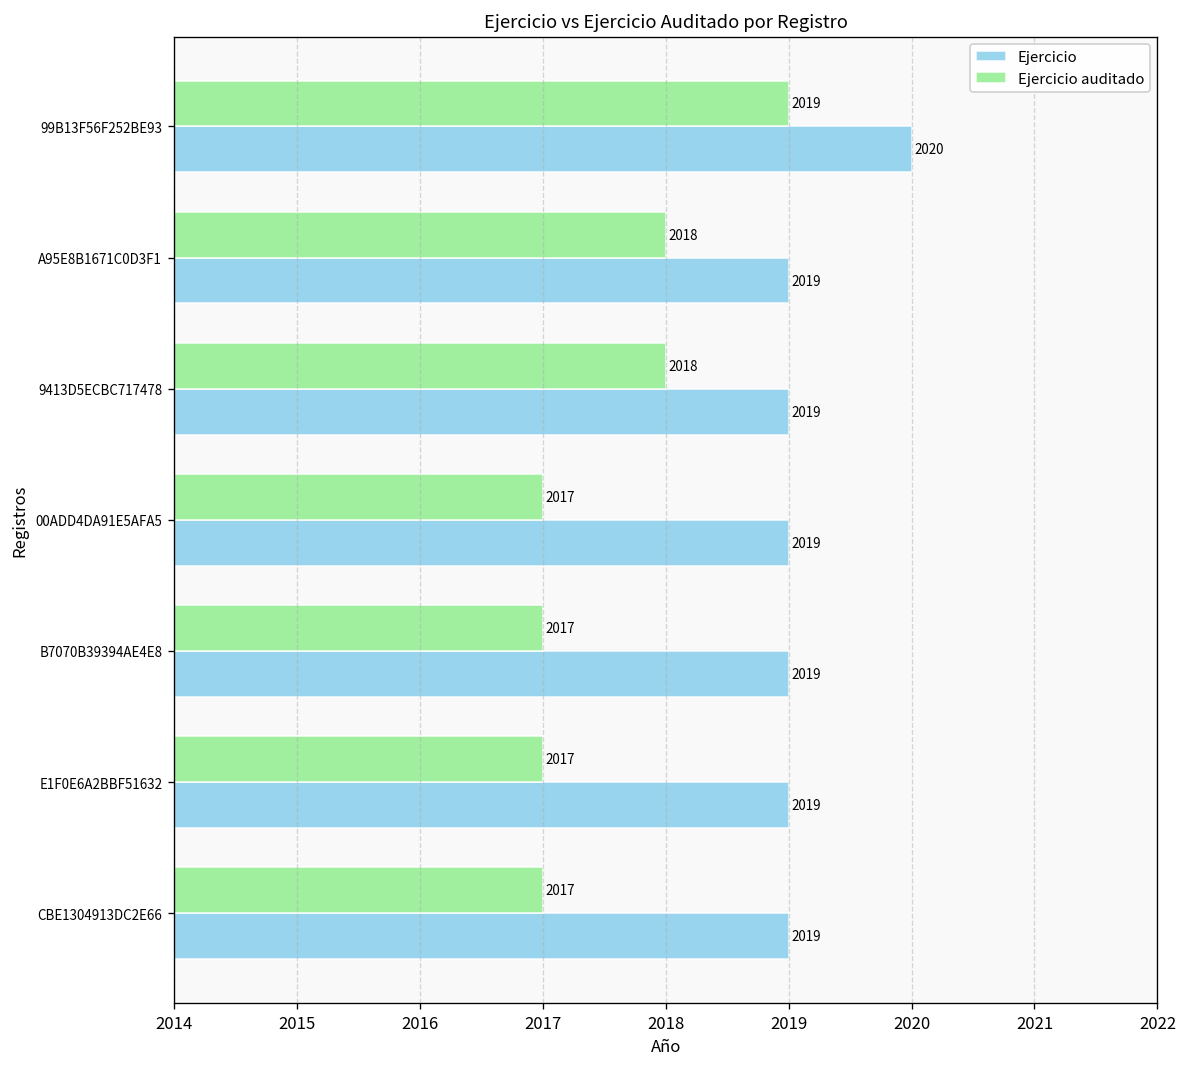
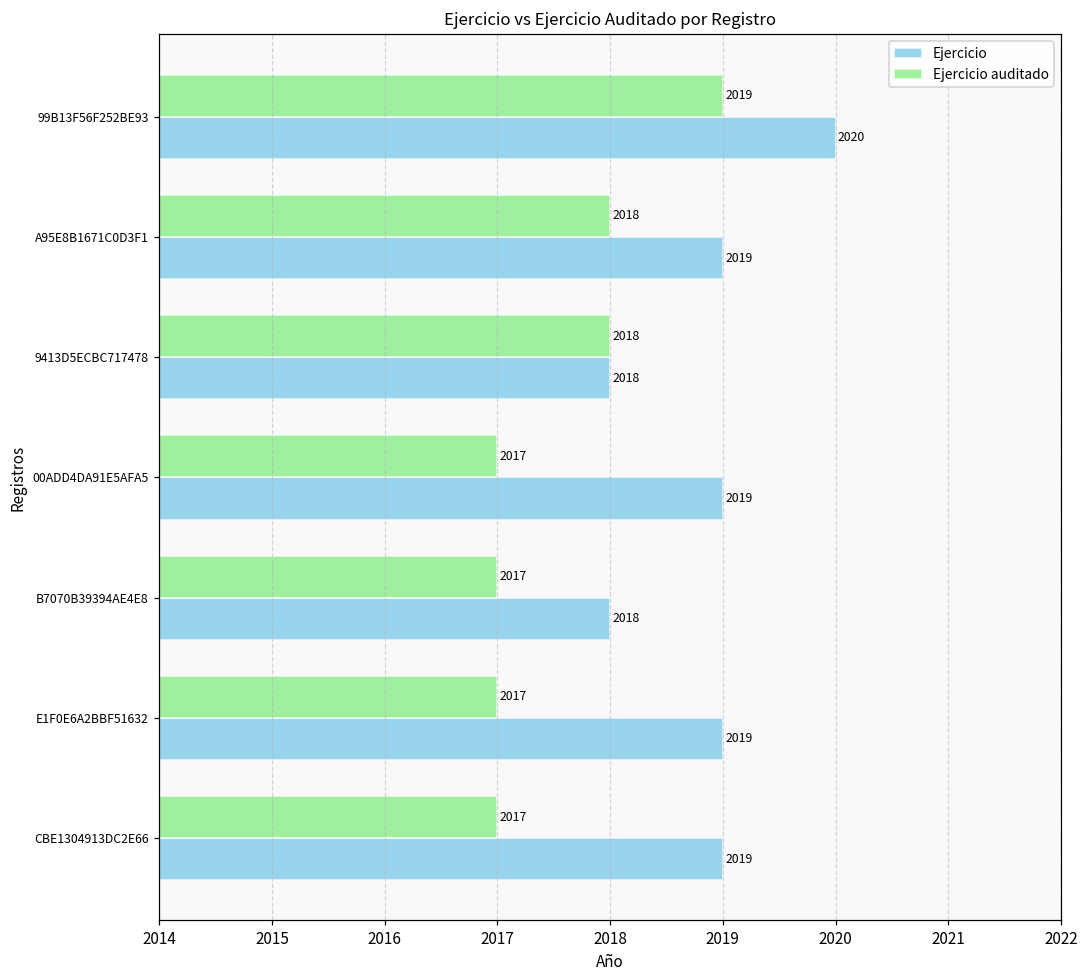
Ejercicio, 9413D5ECBC717478: 2019 -> 2018
Ejercicio, B7070B39394AE4E8: 2019 -> 2018
